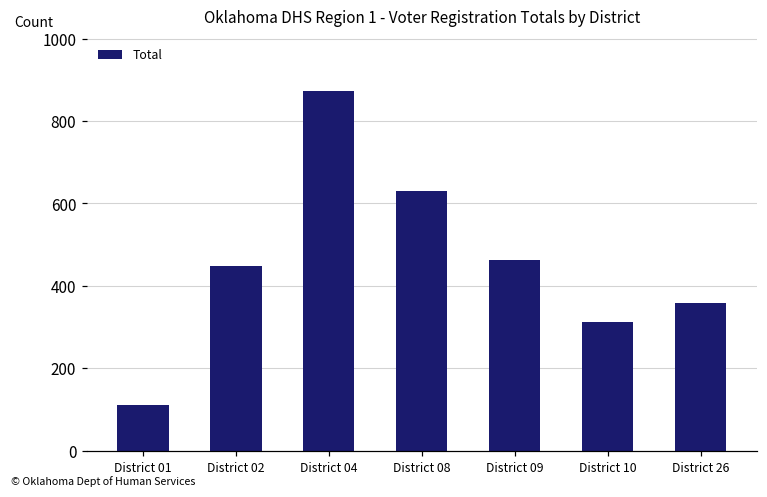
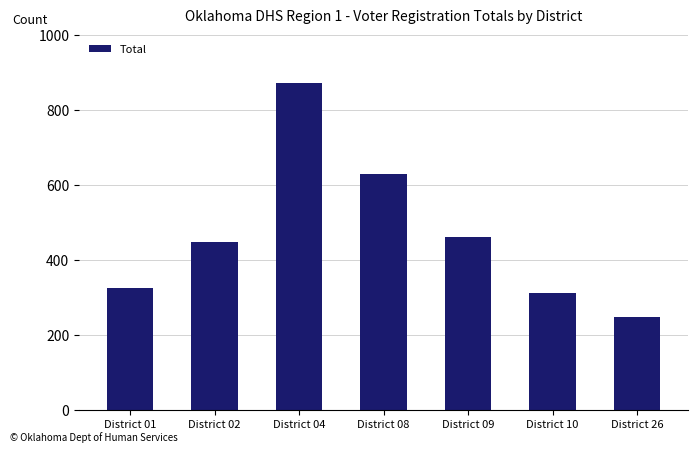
District 01: 110 -> 320
District 26: 360 -> 250
